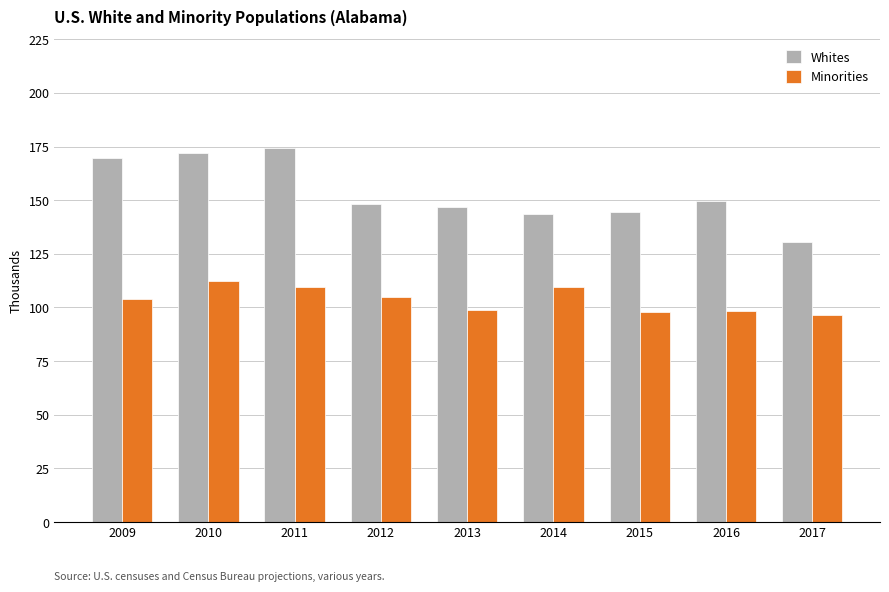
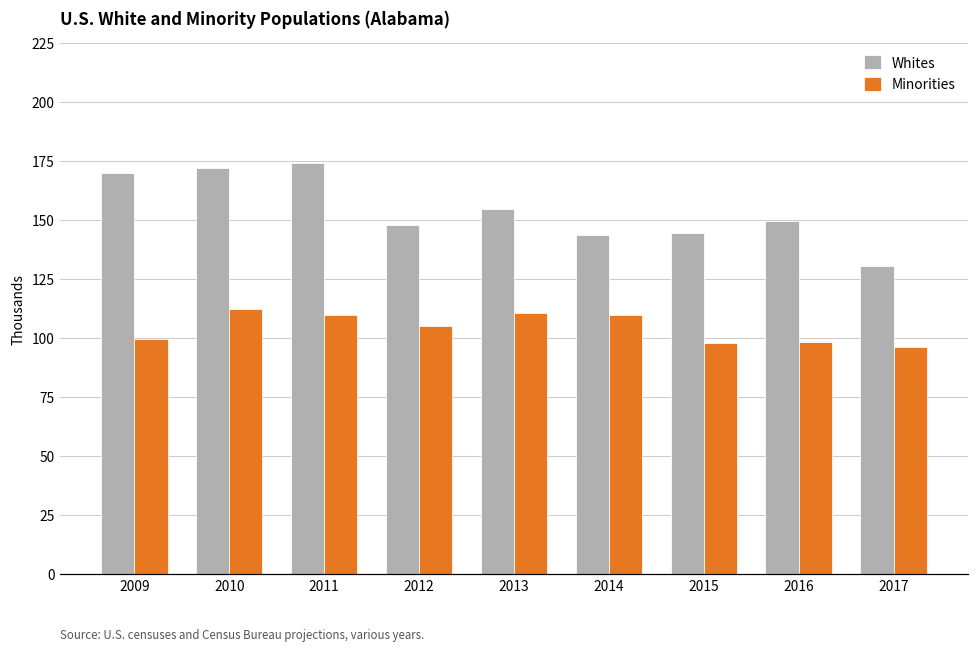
Minorities, 2009: 104 -> 100
Whites, 2013: 147 -> 155
Minorities, 2013: 99 -> 111
